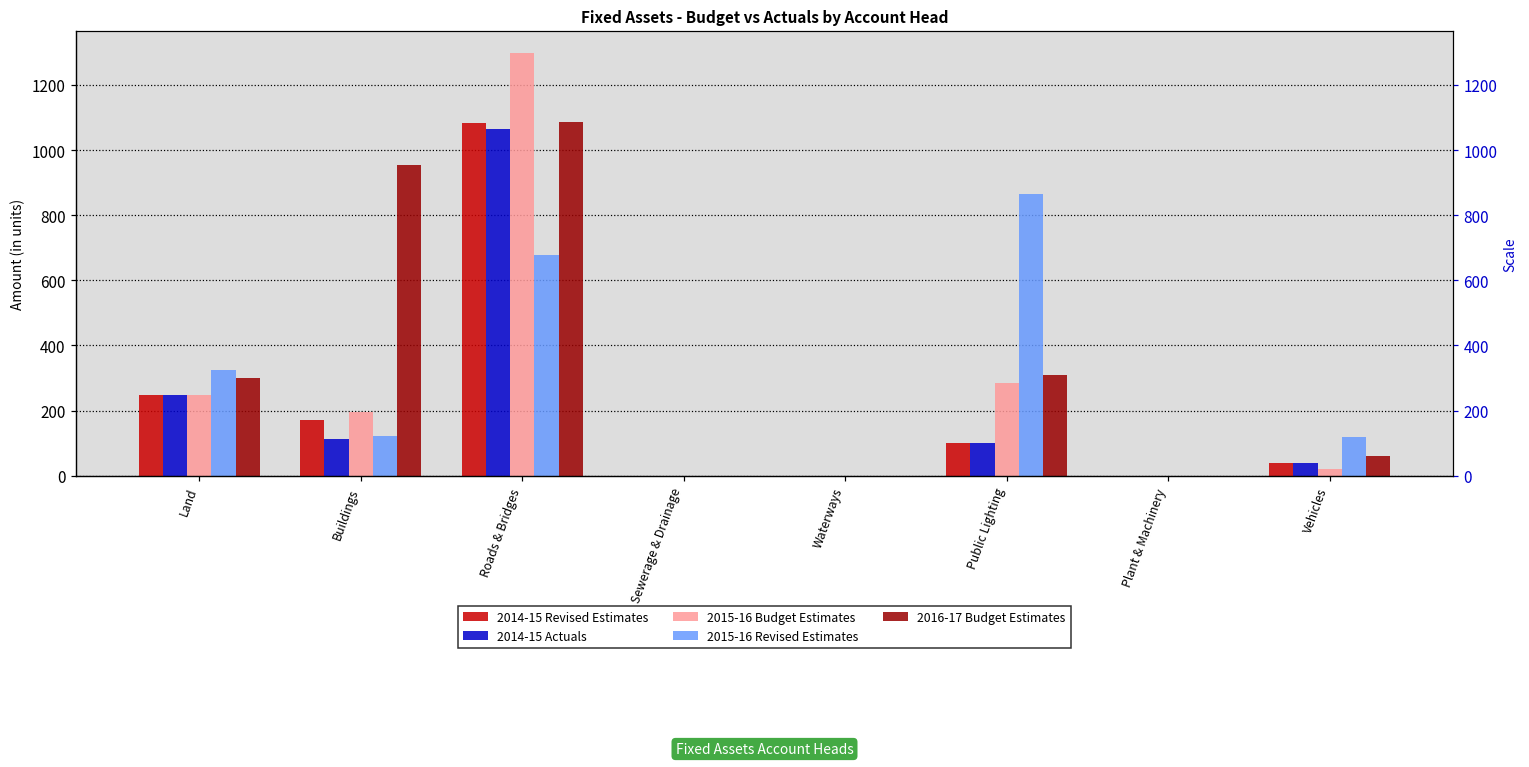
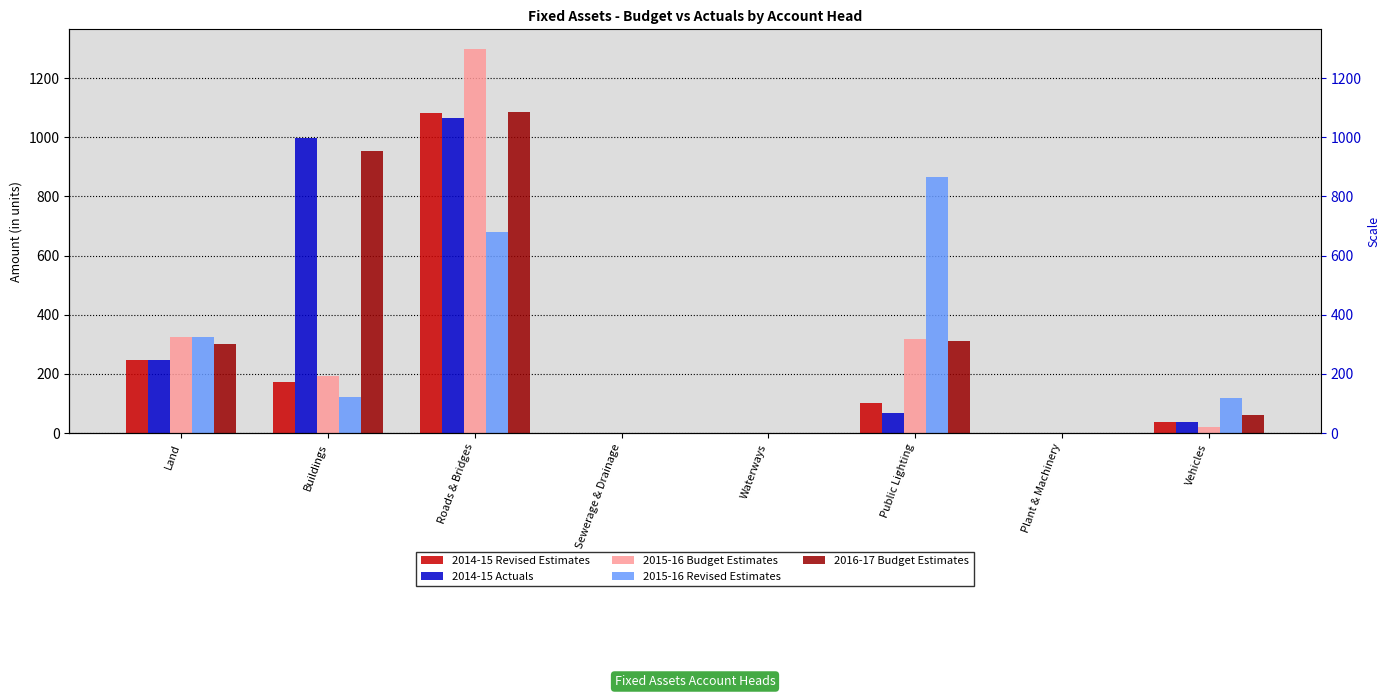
2015-16 Budget Estimates, Land: 250 -> 320
2014-15 Actuals, Buildings: 110 -> 1000
2014-15 Actuals, Public Lighting: 100 -> 70
2015-16 Budget Estimates, Public Lighting: 280 -> 320
